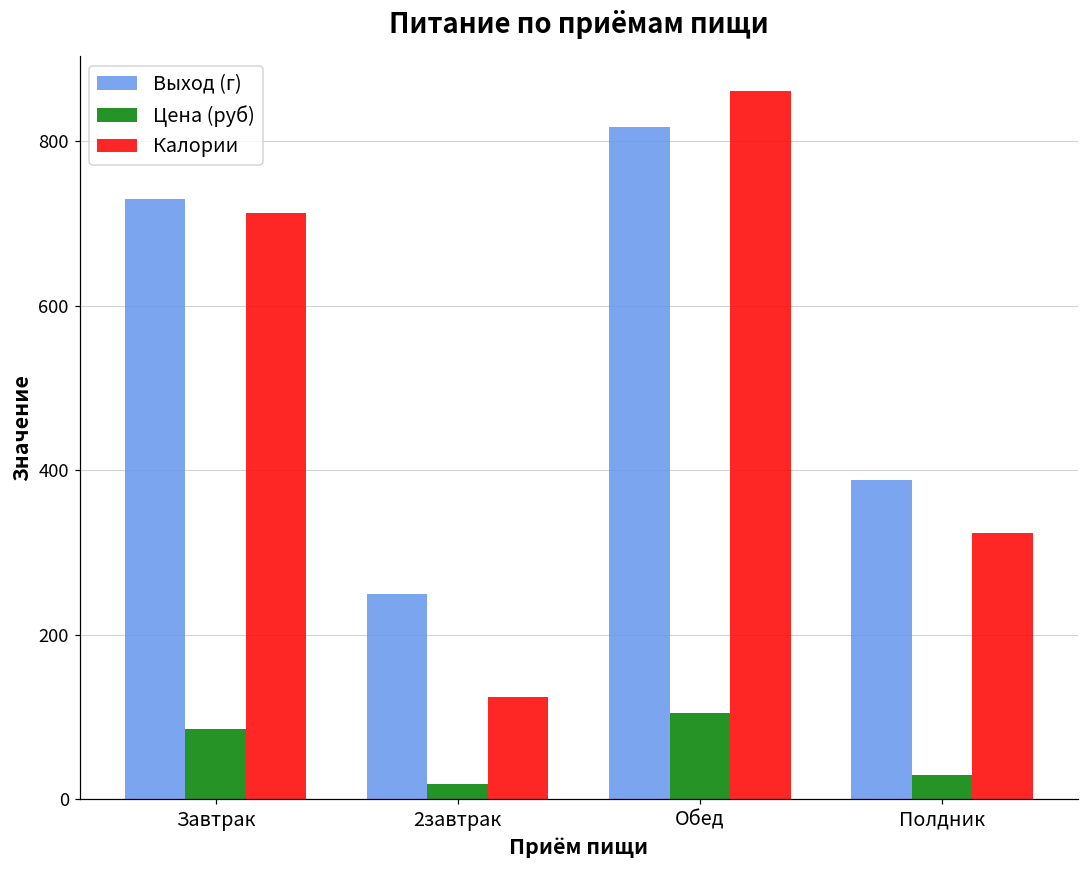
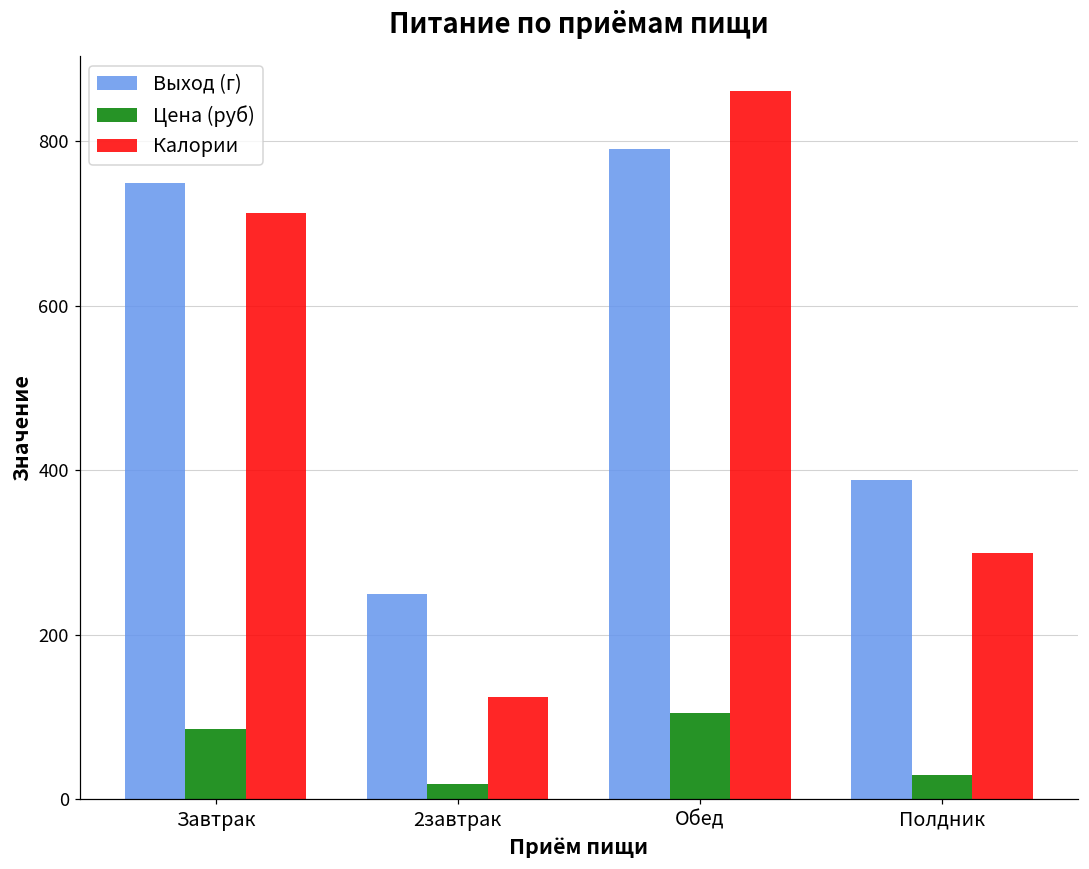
Выход (г), Завтрак: 730 -> 750
Выход (г), Обед: 820 -> 790
Калории, Полдник: 320 -> 300
